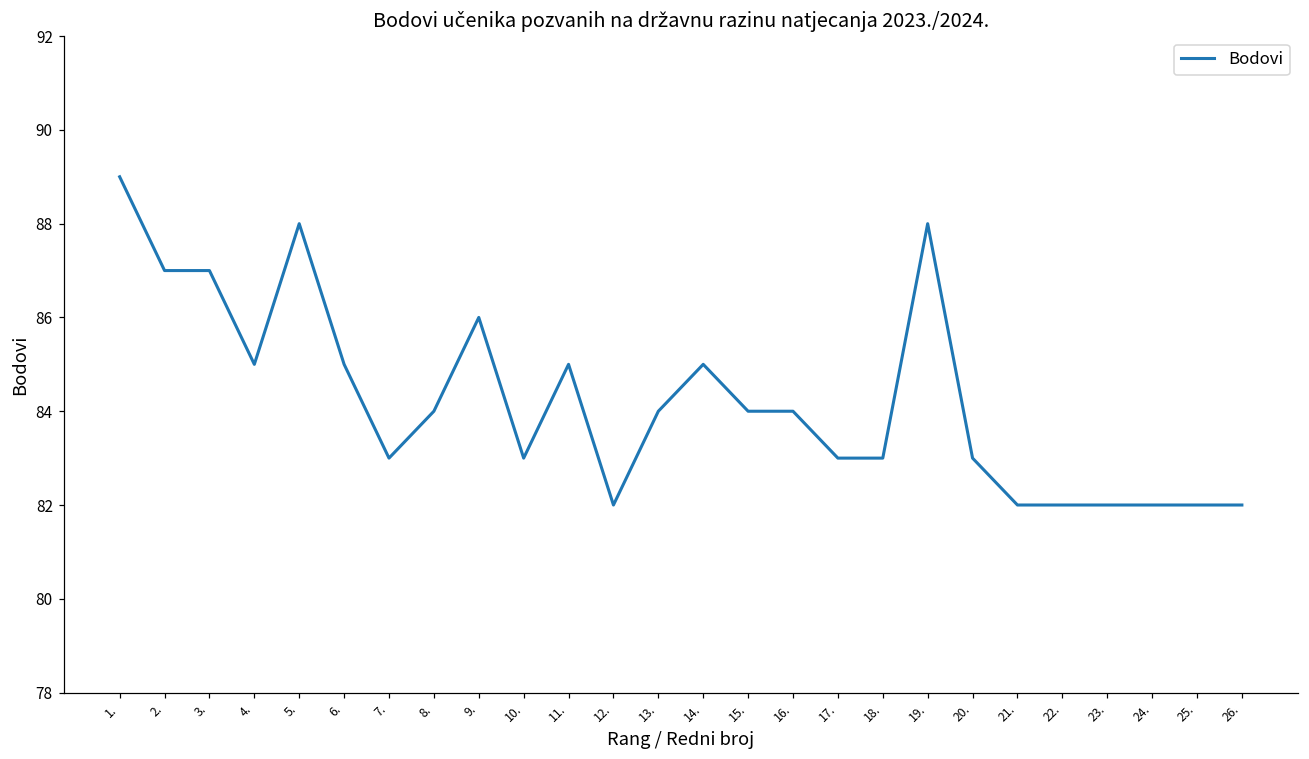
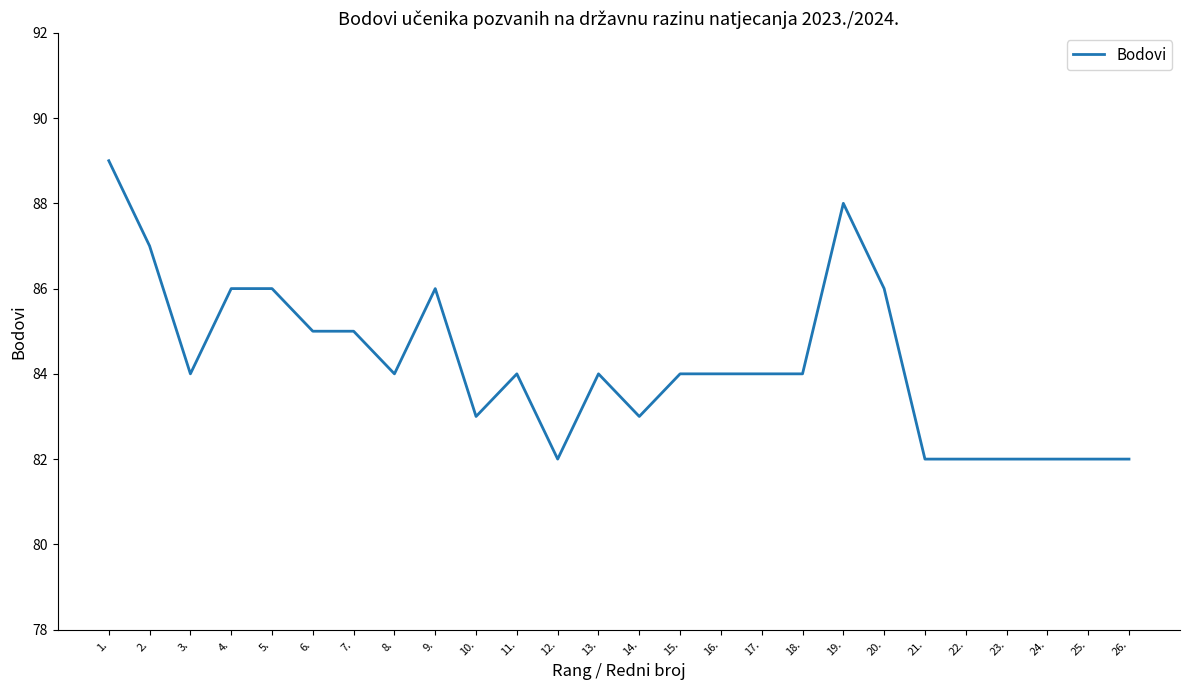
3.: 87 -> 84
4.: 85 -> 86
5.: 88 -> 86
7.: 83 -> 85
11.: 85 -> 84
14.: 85 -> 83
17.: 83 -> 84
18.: 83 -> 84
20.: 83 -> 86
